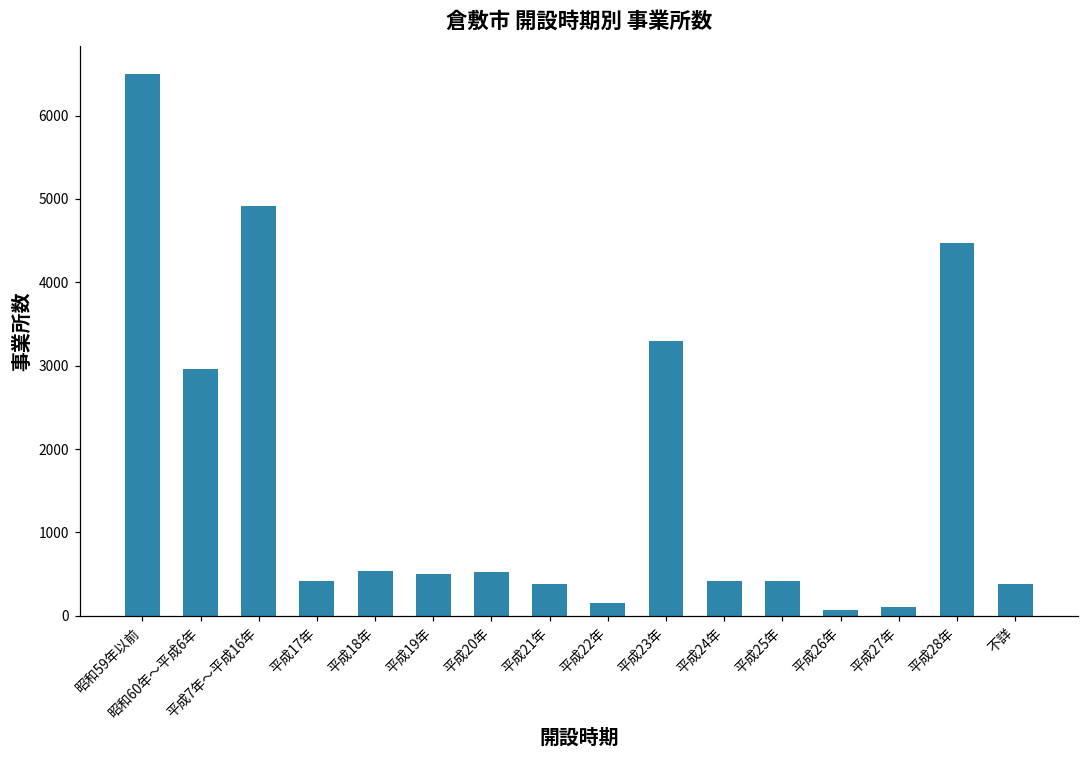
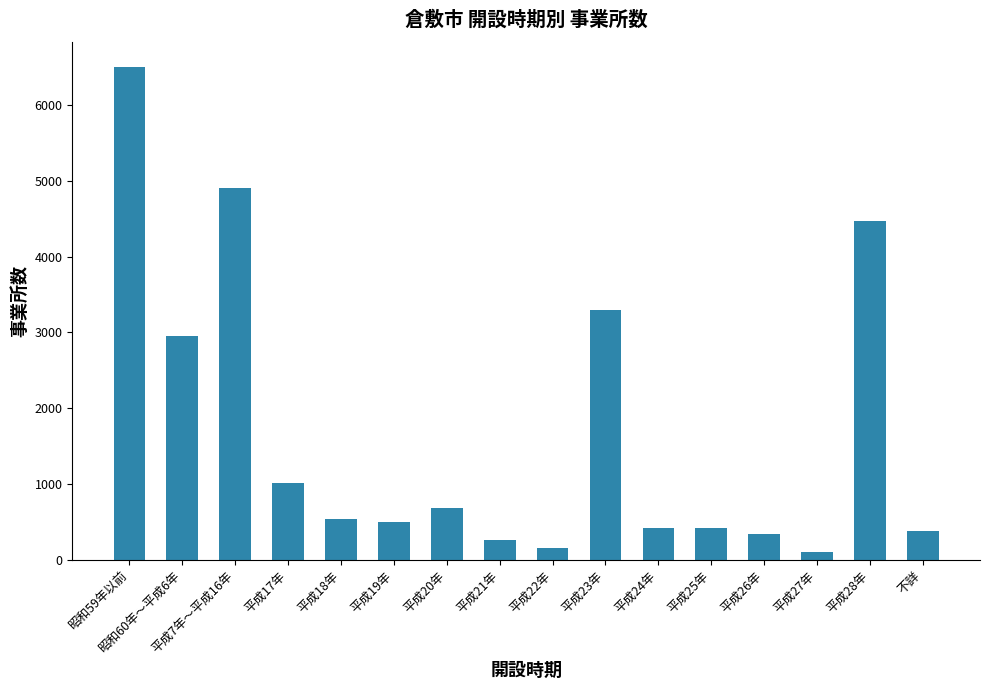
平成17年: 400 -> 1000
平成20年: 500 -> 700
平成21年: 400 -> 300
平成26年: 100 -> 300
